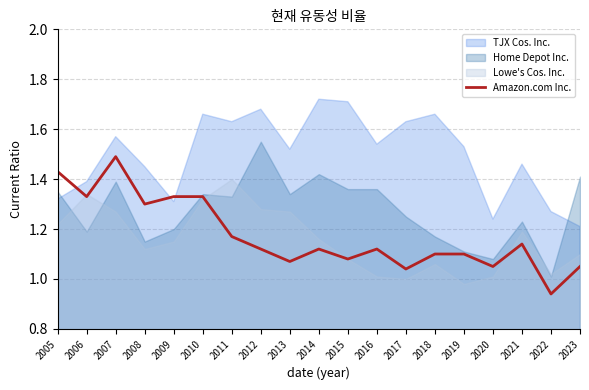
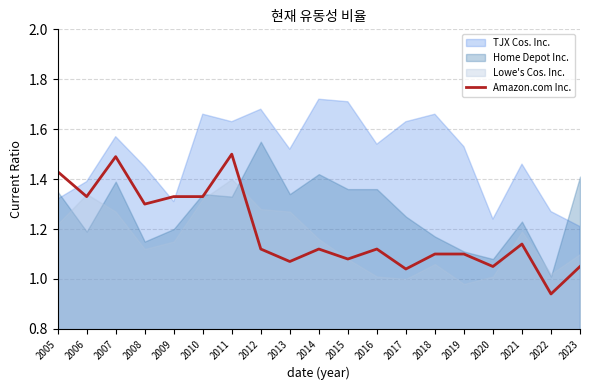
Amazon.com Inc., 2011: 1.17 -> 1.50
